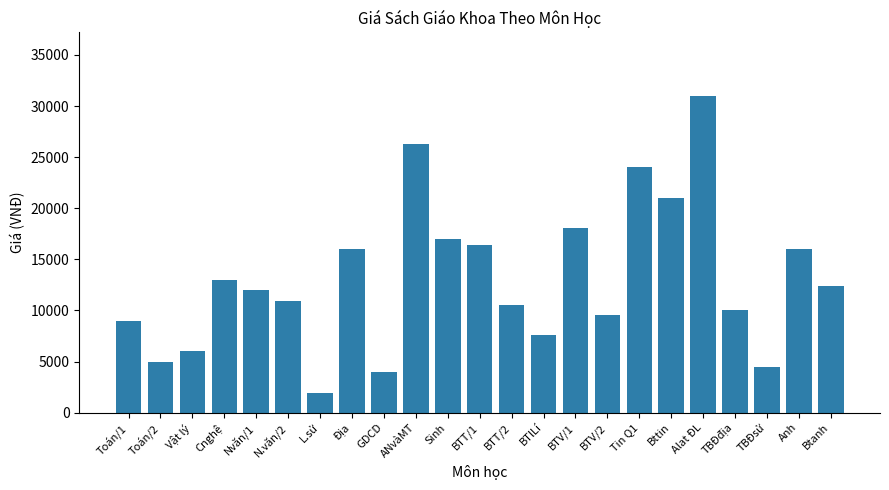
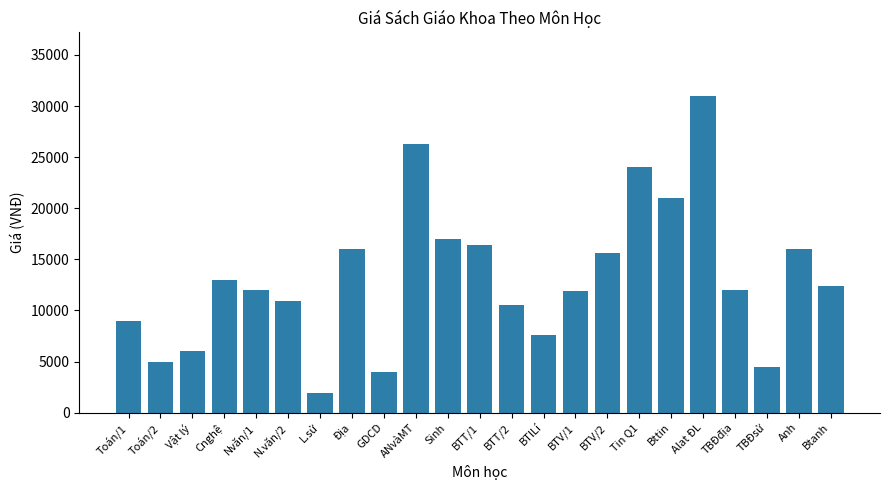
BTV/1: 18100 -> 11900
BTV/2: 9600 -> 15700
TBĐđịa: 10100 -> 12000
